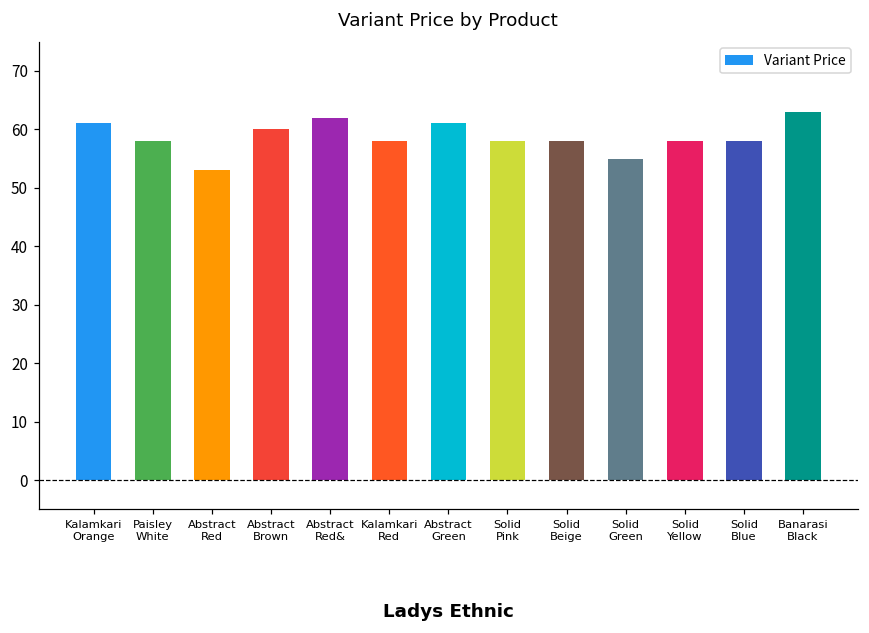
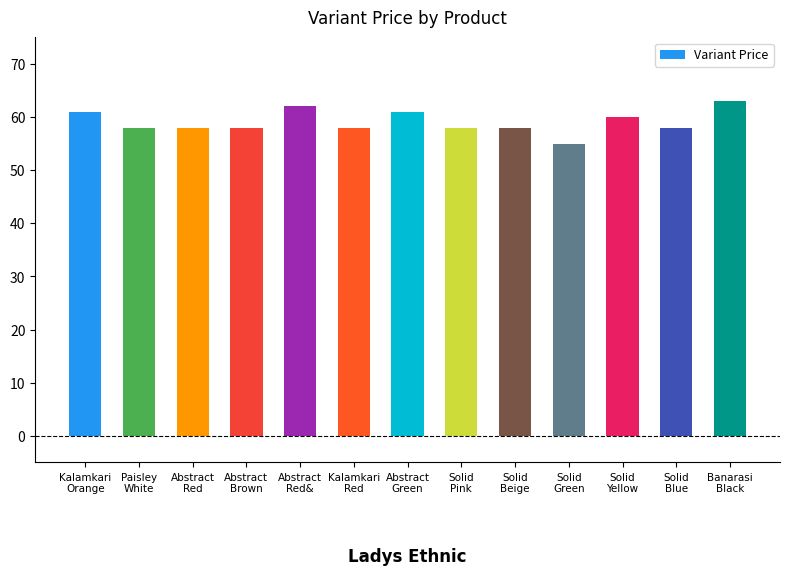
Abstract Red: 53 -> 58
Abstract Brown: 60 -> 58
Solid Yellow: 58 -> 60
